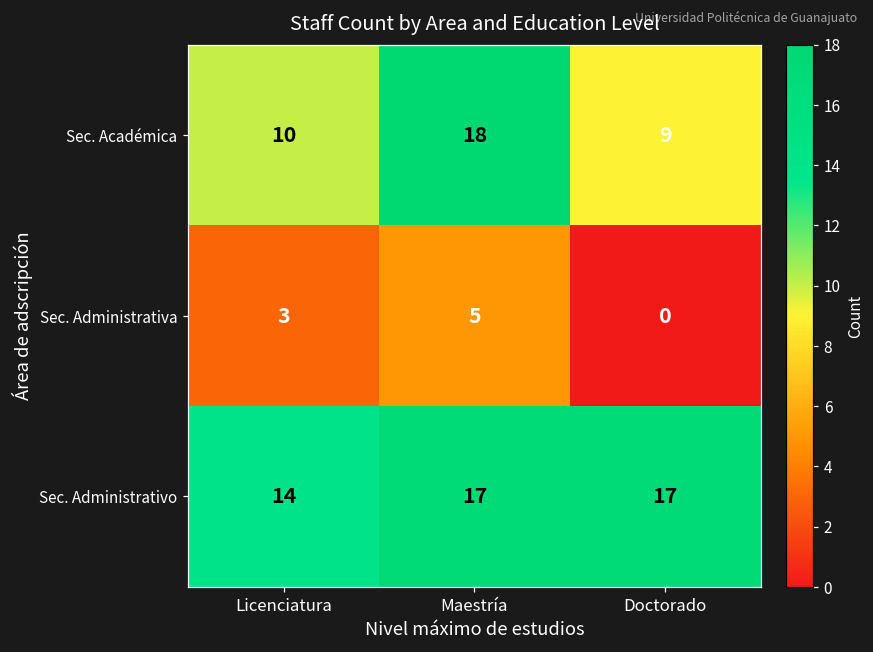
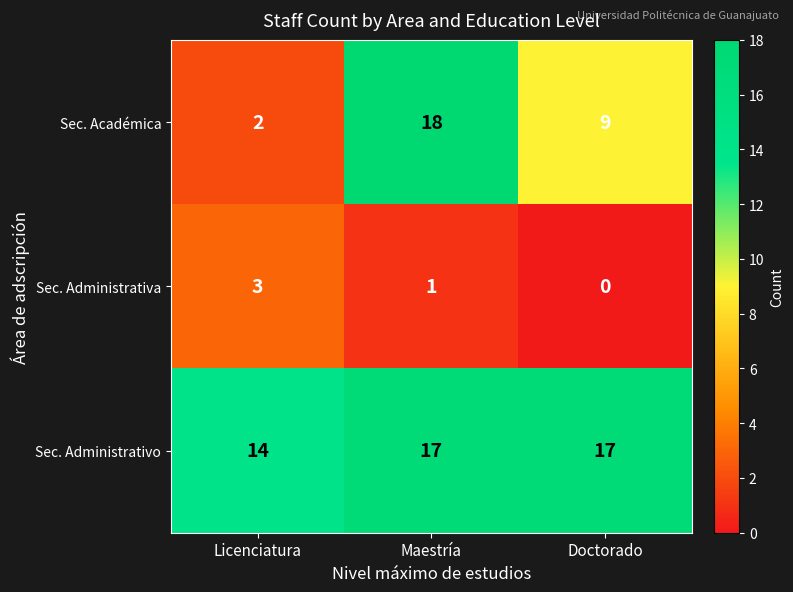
Sec. Académica, Licenciatura: 10 -> 2
Sec. Administrativa, Maestría: 5 -> 1
